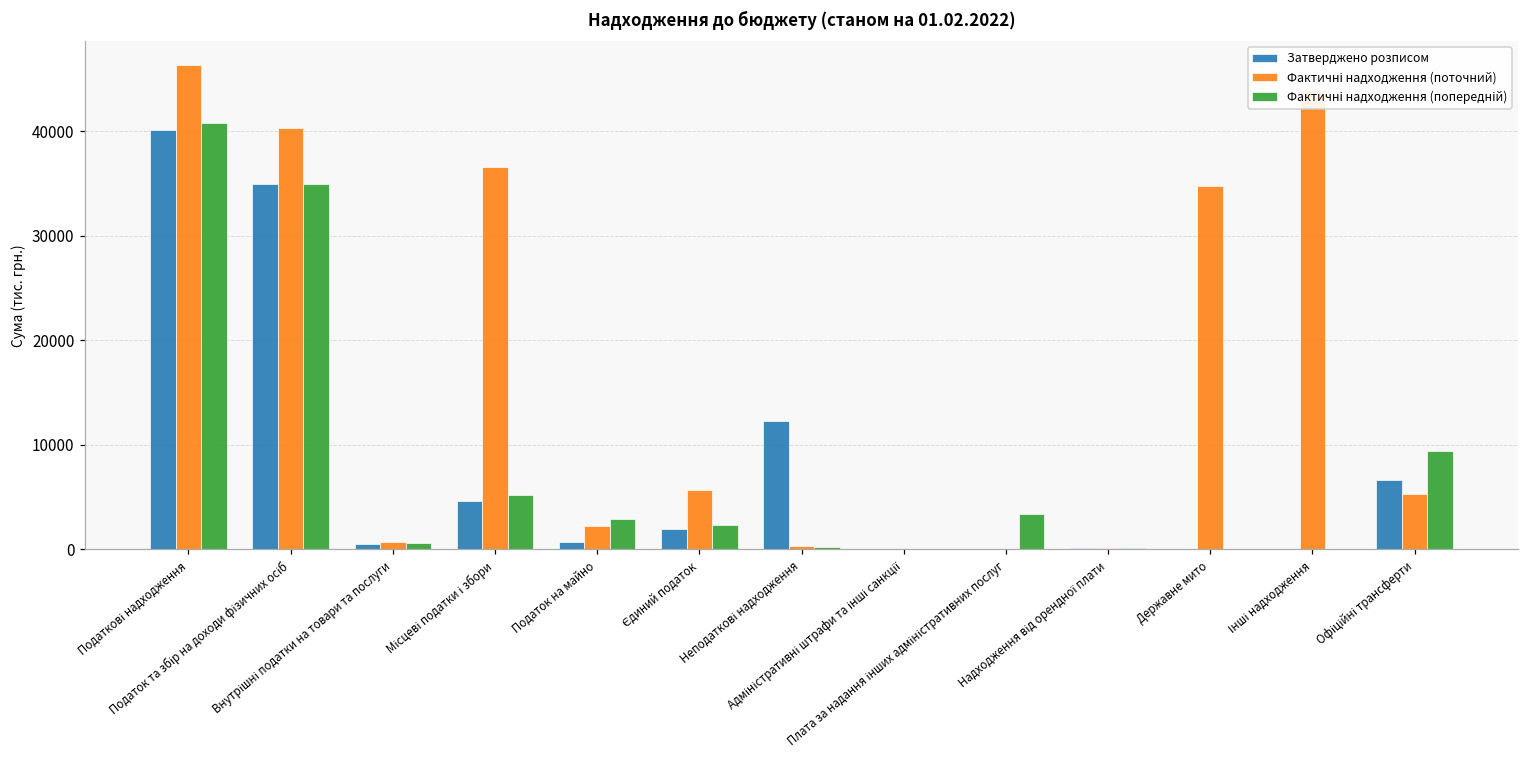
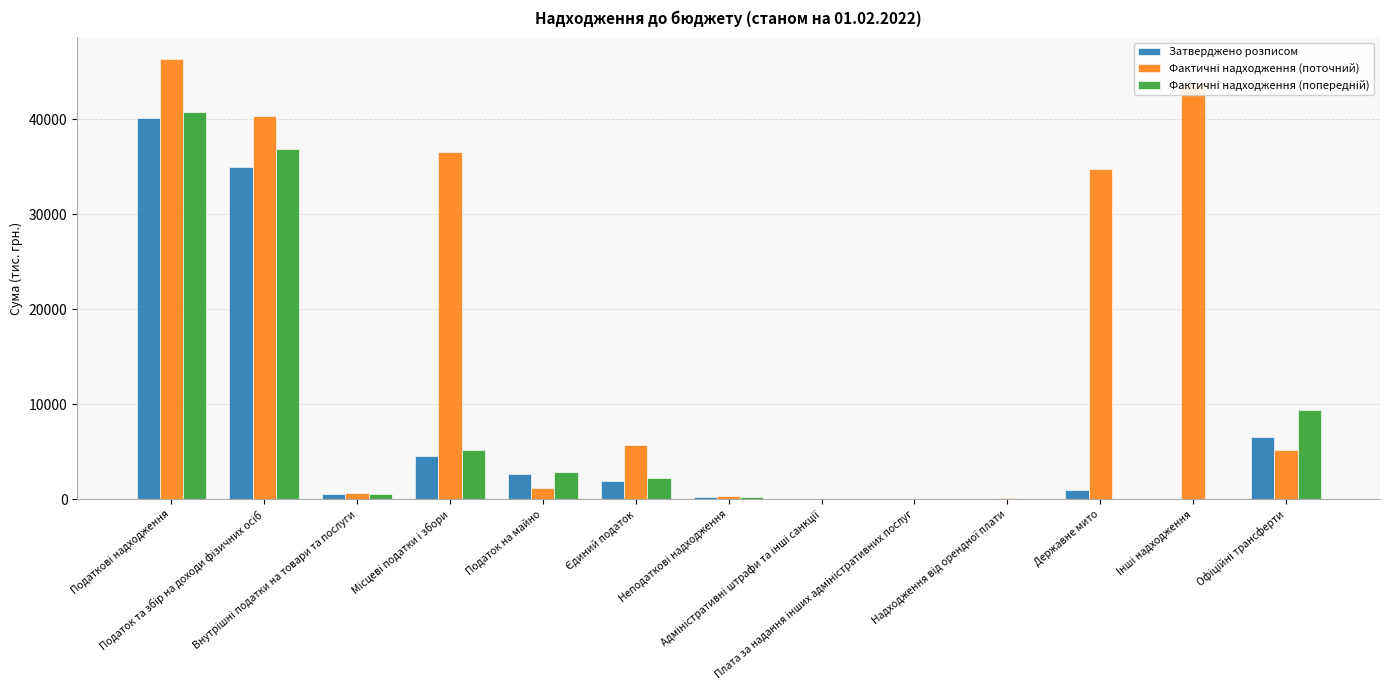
Фактичні надходження (попередній), Податок та збір на доходи фізичних осіб: 35000 -> 37000
Затверджено розписом, Податок на майно: 1000 -> 3000
Фактичні надходження (поточний), Податок на майно: 2000 -> 1000
Затверджено розписом, Неподаткові надходження: 12000 -> 0
Фактичні надходження (попередній), Плата за надання інших адміністративних послуг: 3000 -> 0
Затверджено розписом, Державне мито: 0 -> 1000
